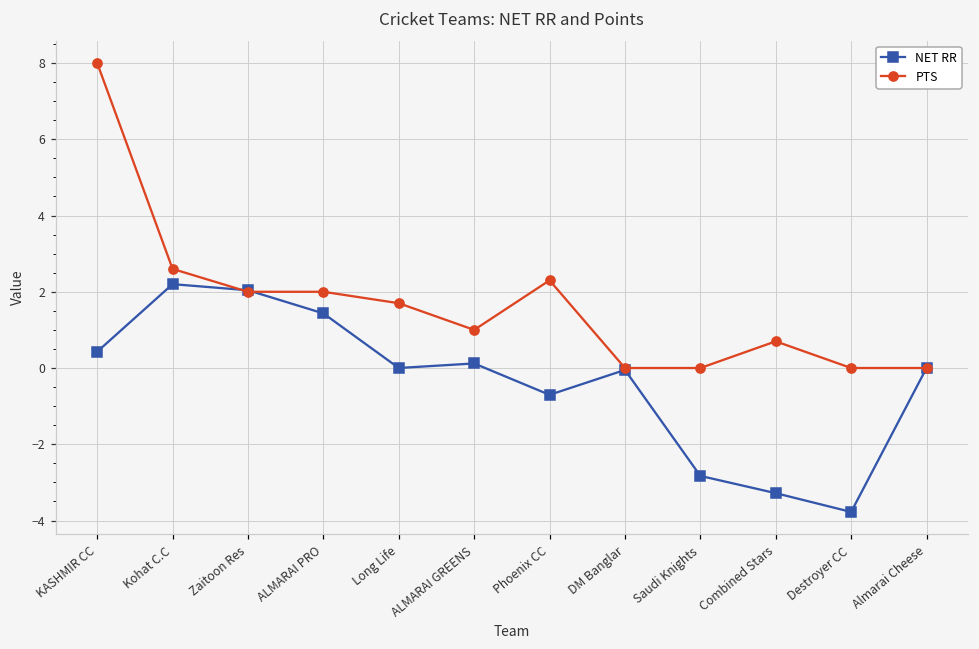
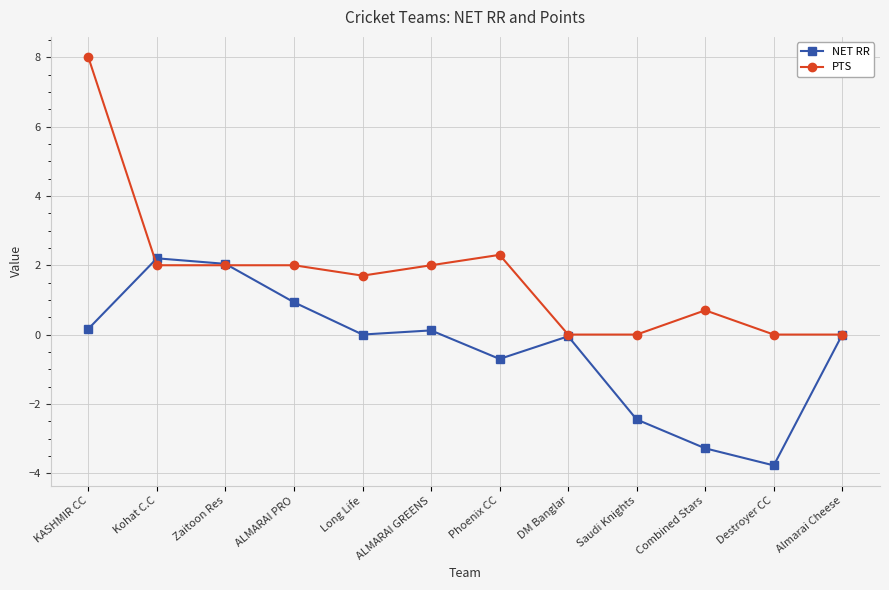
NET RR, KASHMIR CC: 0.4 -> 0.2
PTS, Kohat C.C: 2.6 -> 2.0
NET RR, ALMARAI PRO: 1.4 -> 0.9
PTS, ALMARAI GREENS: 1 -> 2
NET RR, Saudi Knights: -2.8 -> -2.5
